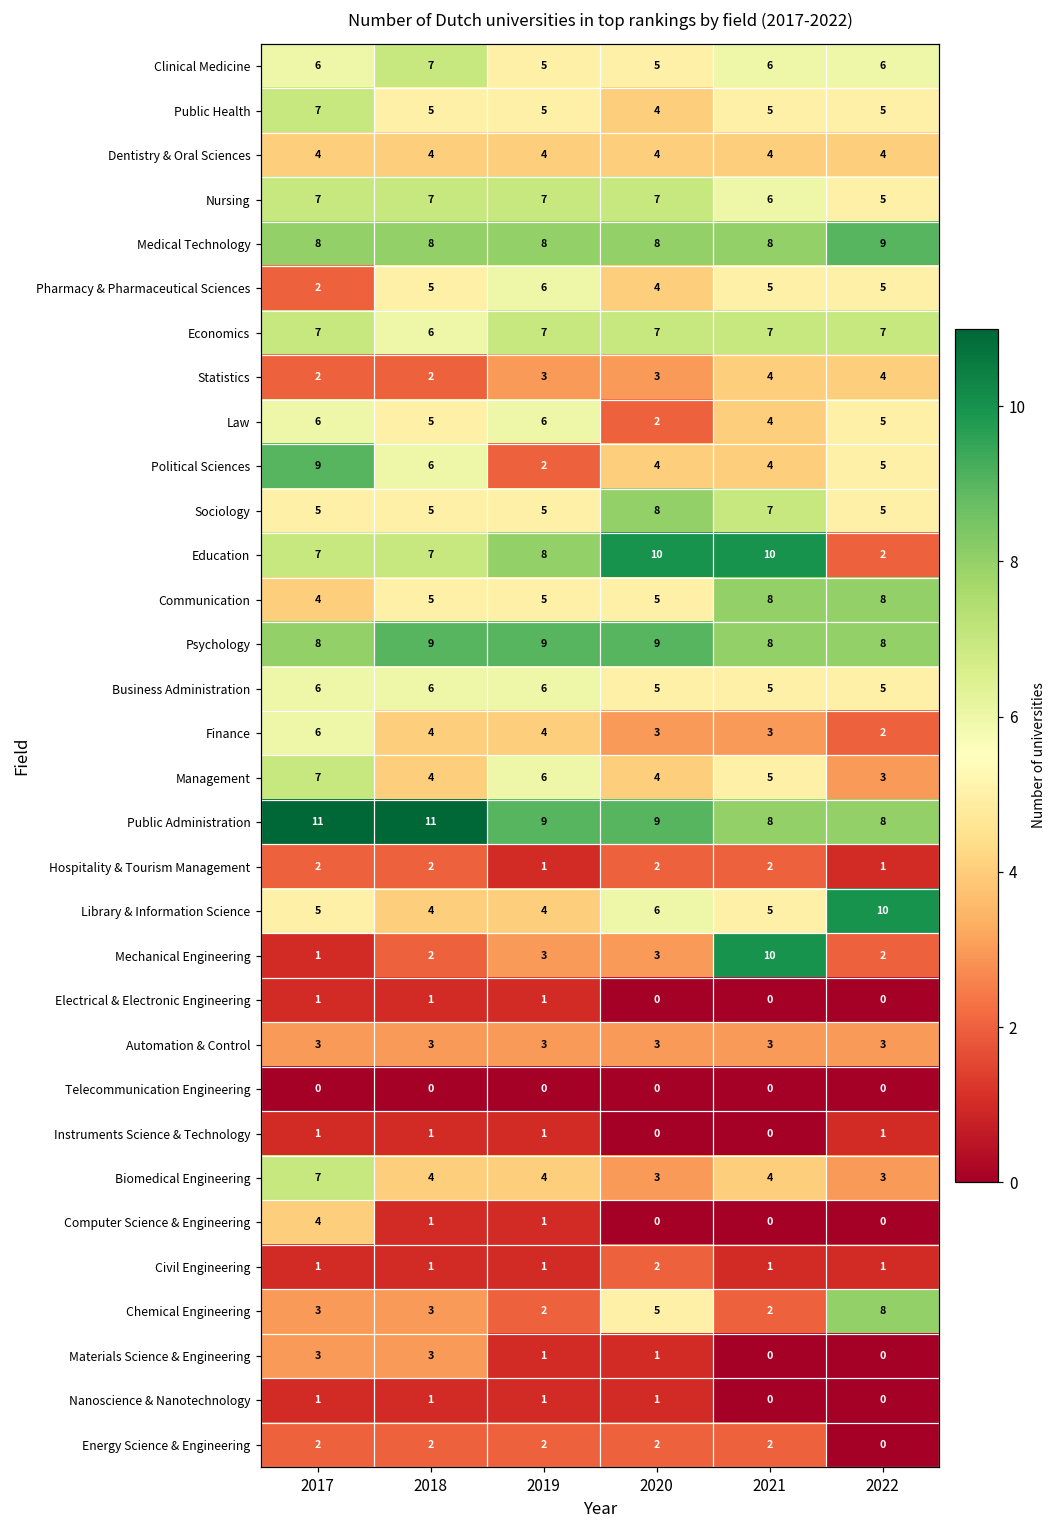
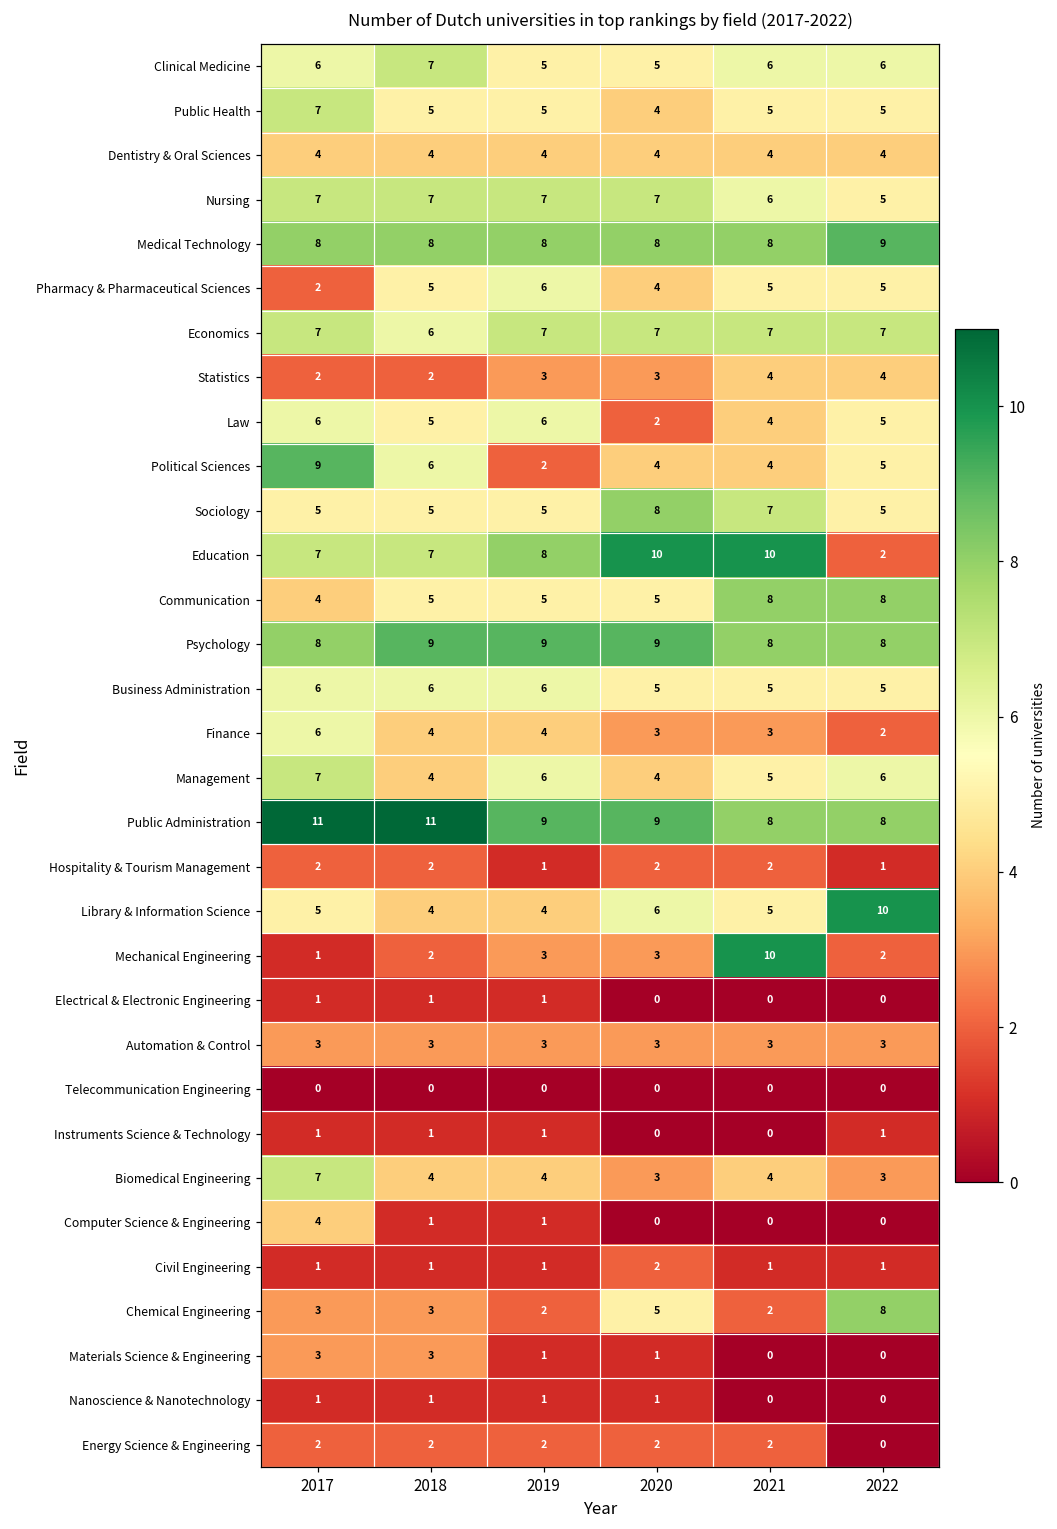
Management, 2022: 3 -> 6
